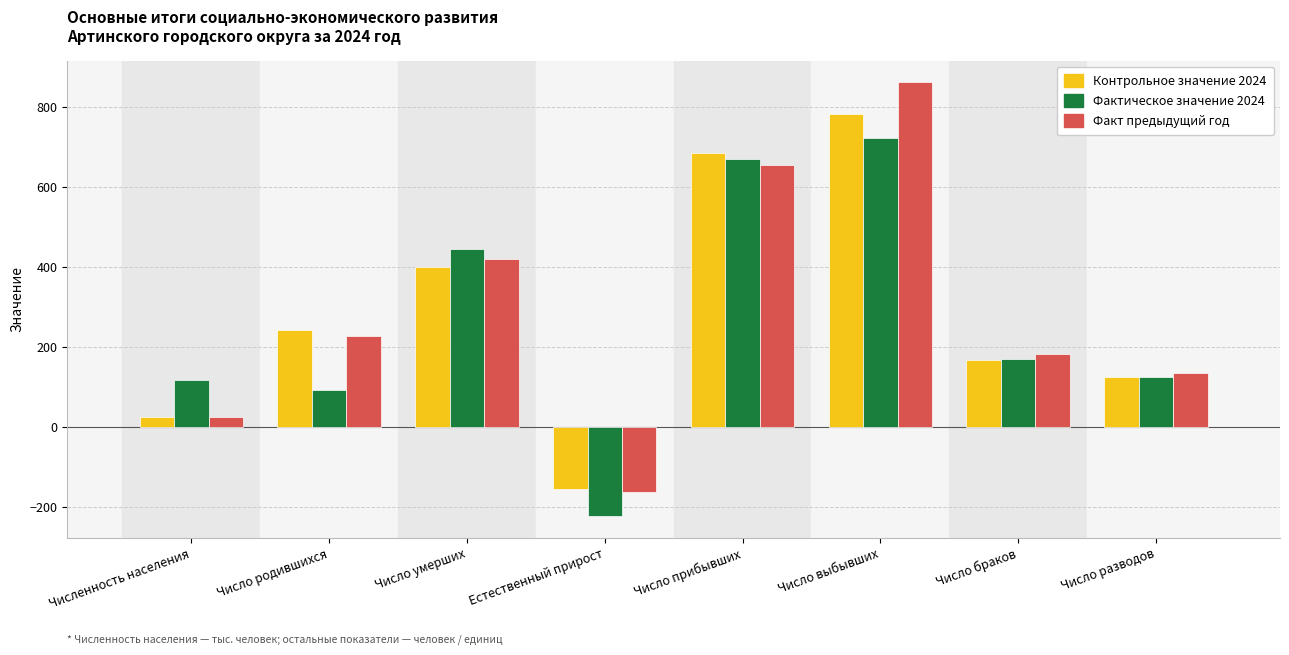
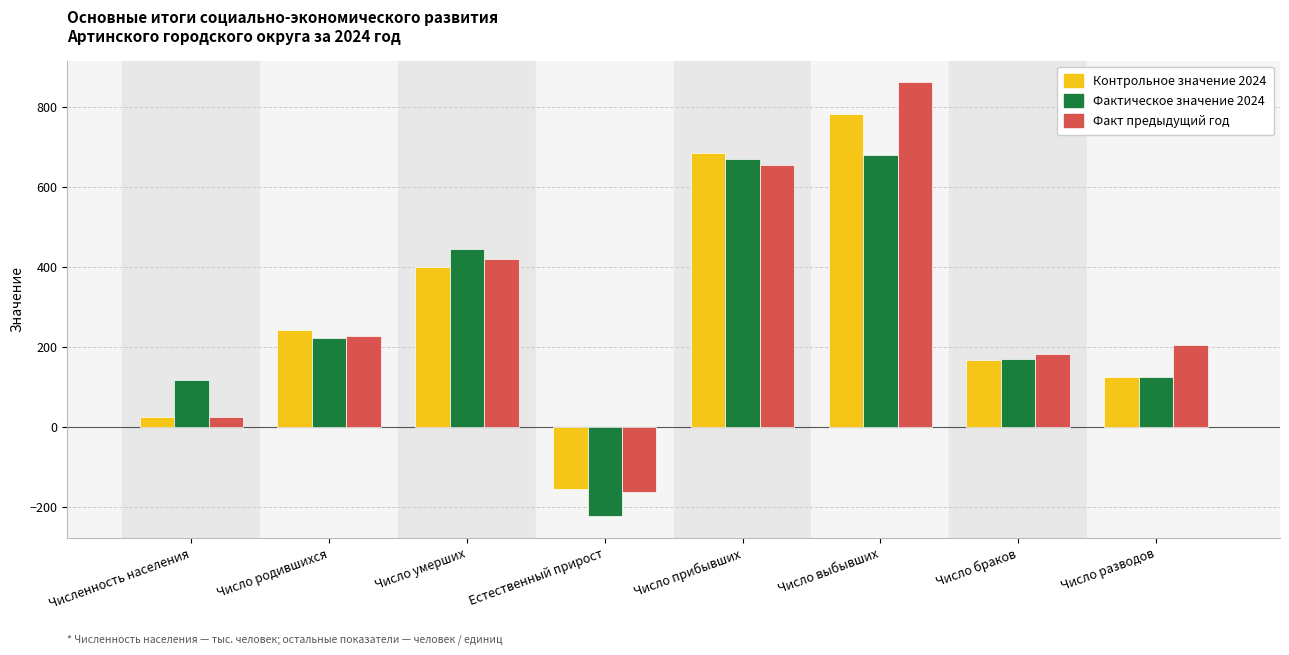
Фактическое значение 2024, Число родившихся: 90 -> 220
Фактическое значение 2024, Число выбывших: 720 -> 680
Факт предыдущий год, Число разводов: 130 -> 200
